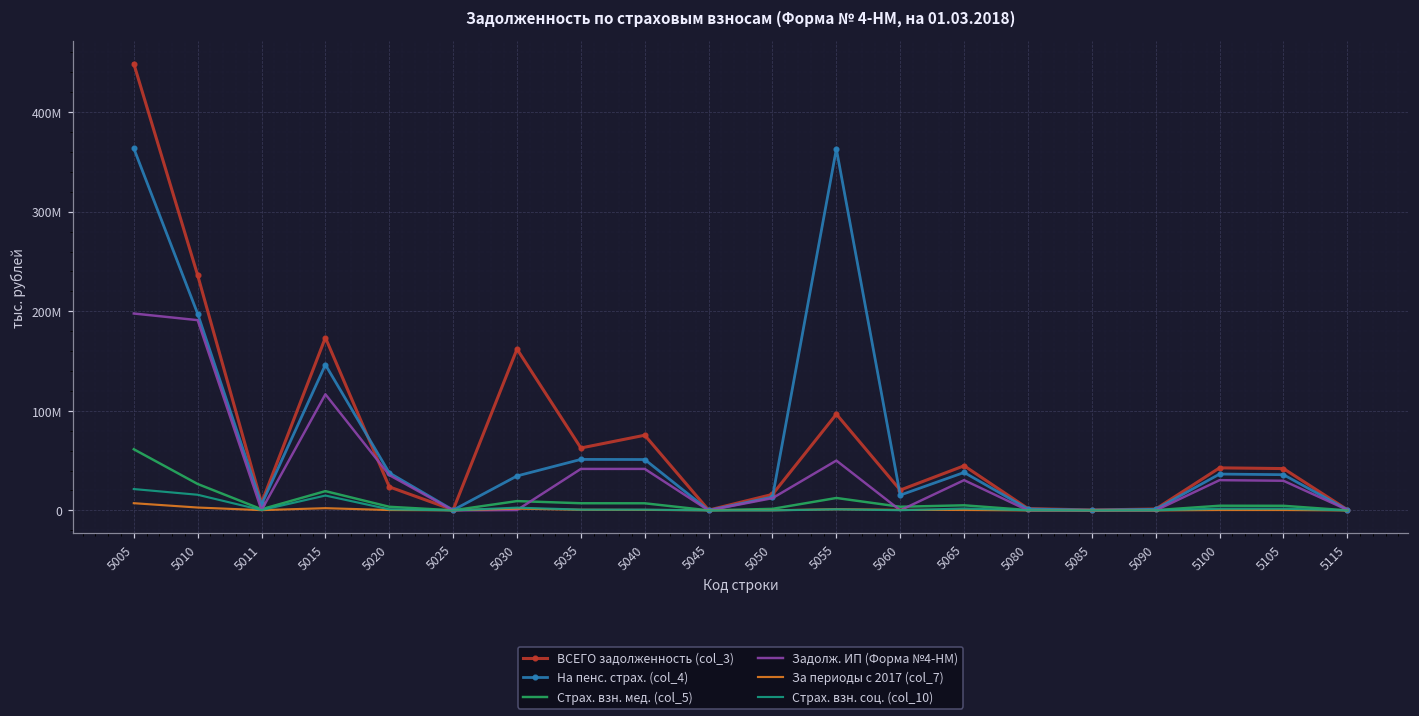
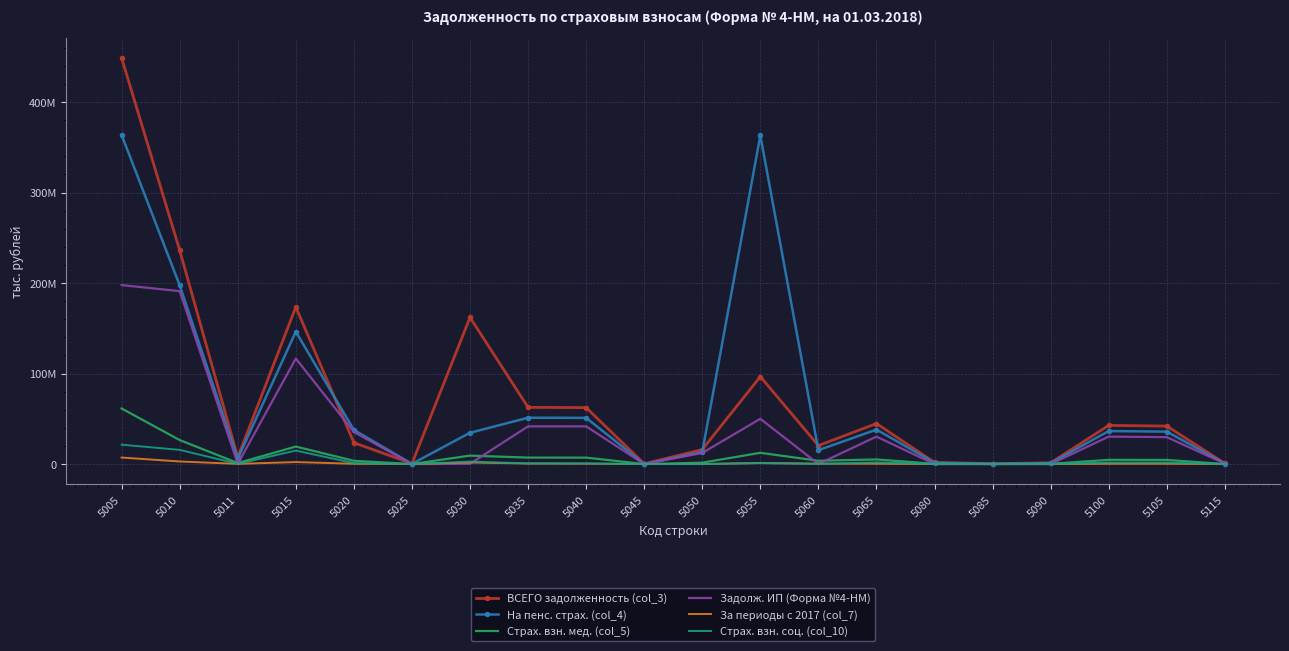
ВСЕГО задолженность (col_3), 5040: 80000000 -> 60000000
